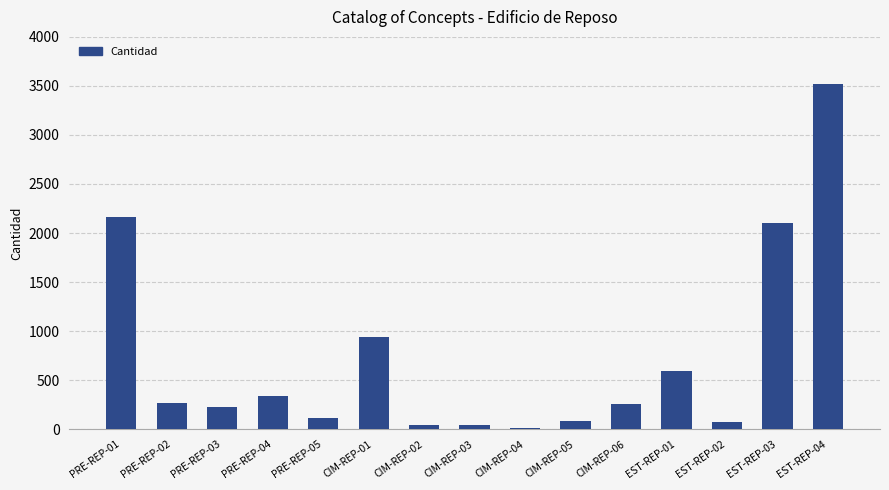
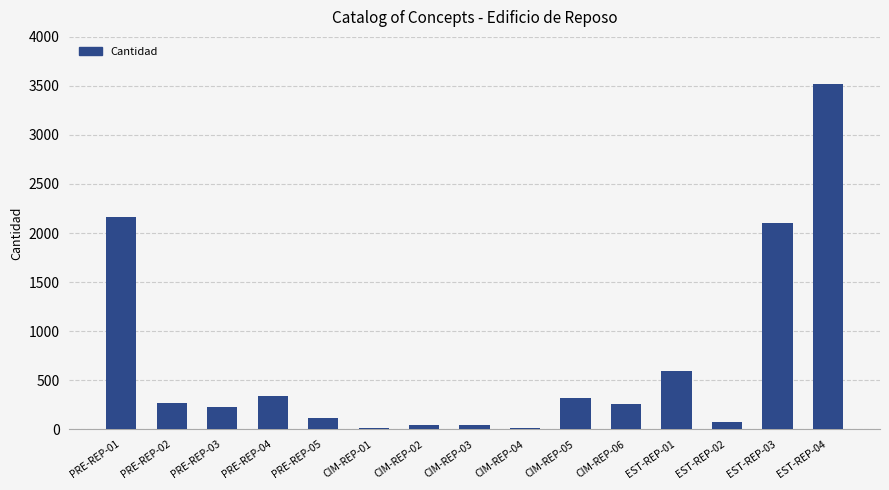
CIM-REP-01: 900 -> 0
CIM-REP-05: 100 -> 300
